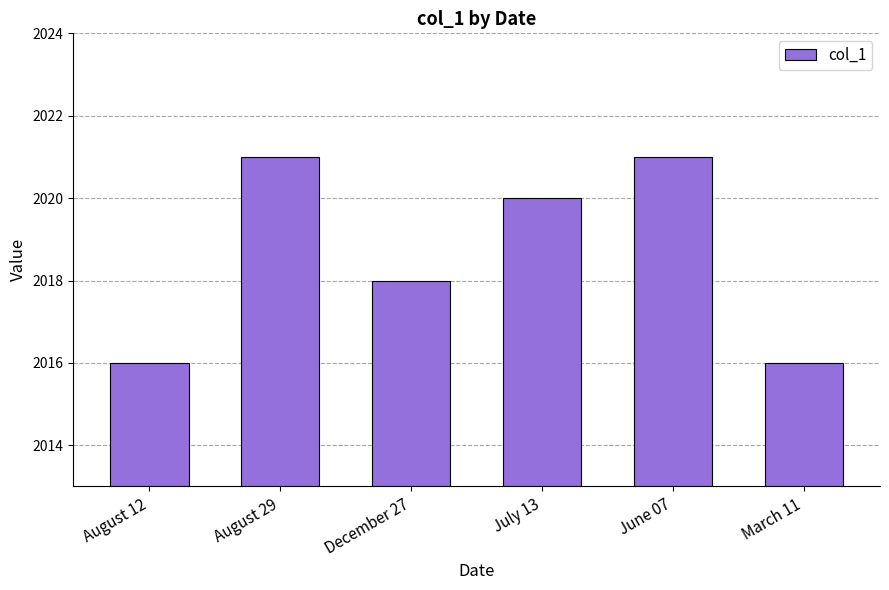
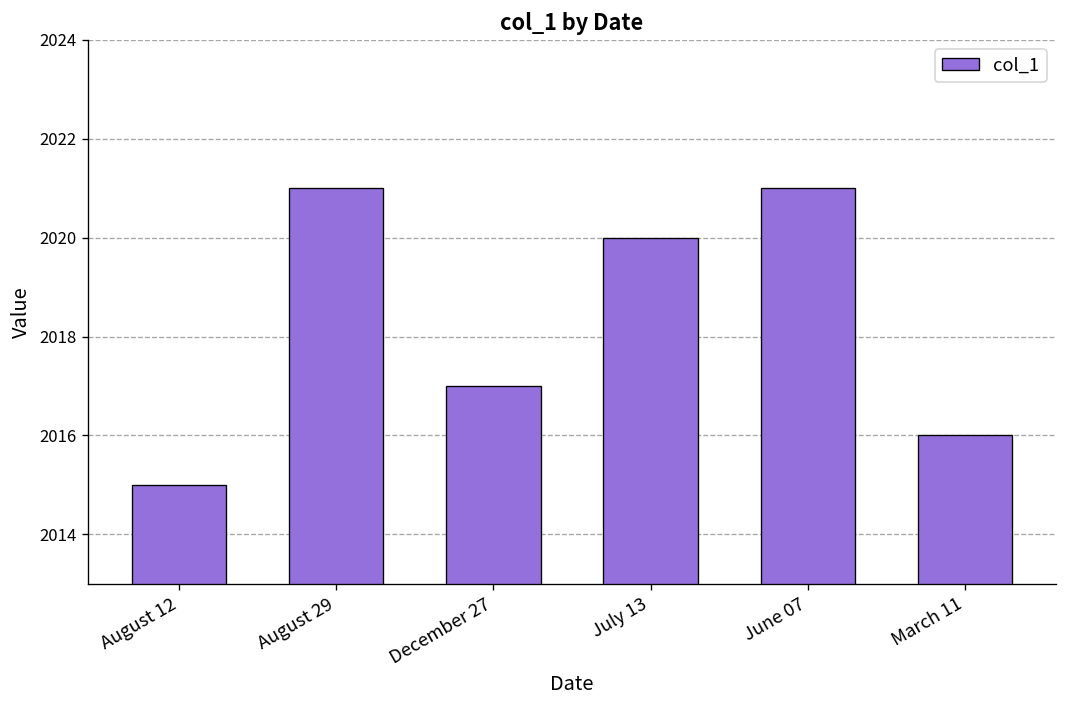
August 12: 2016 -> 2015
December 27: 2018 -> 2017
